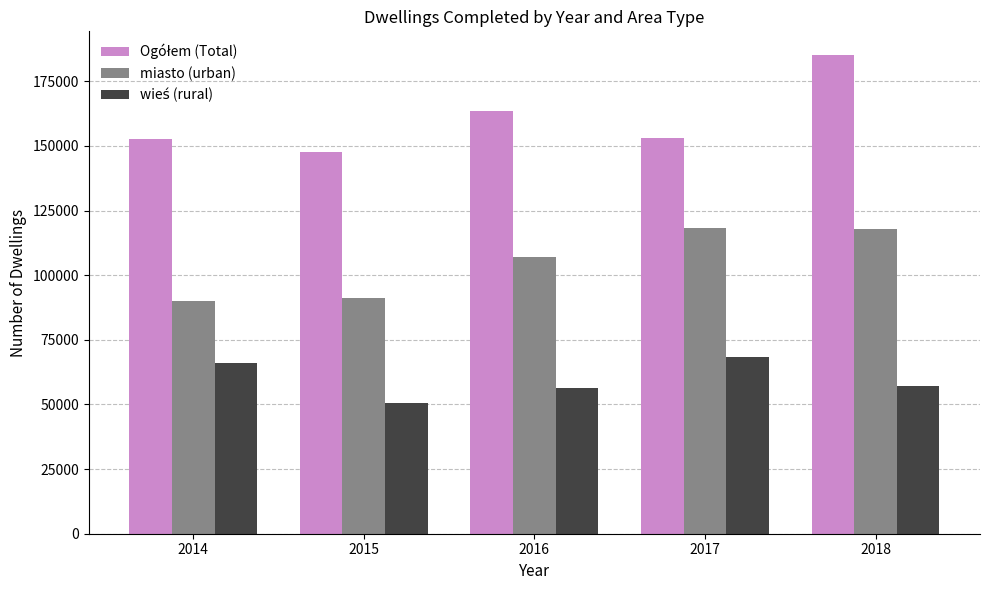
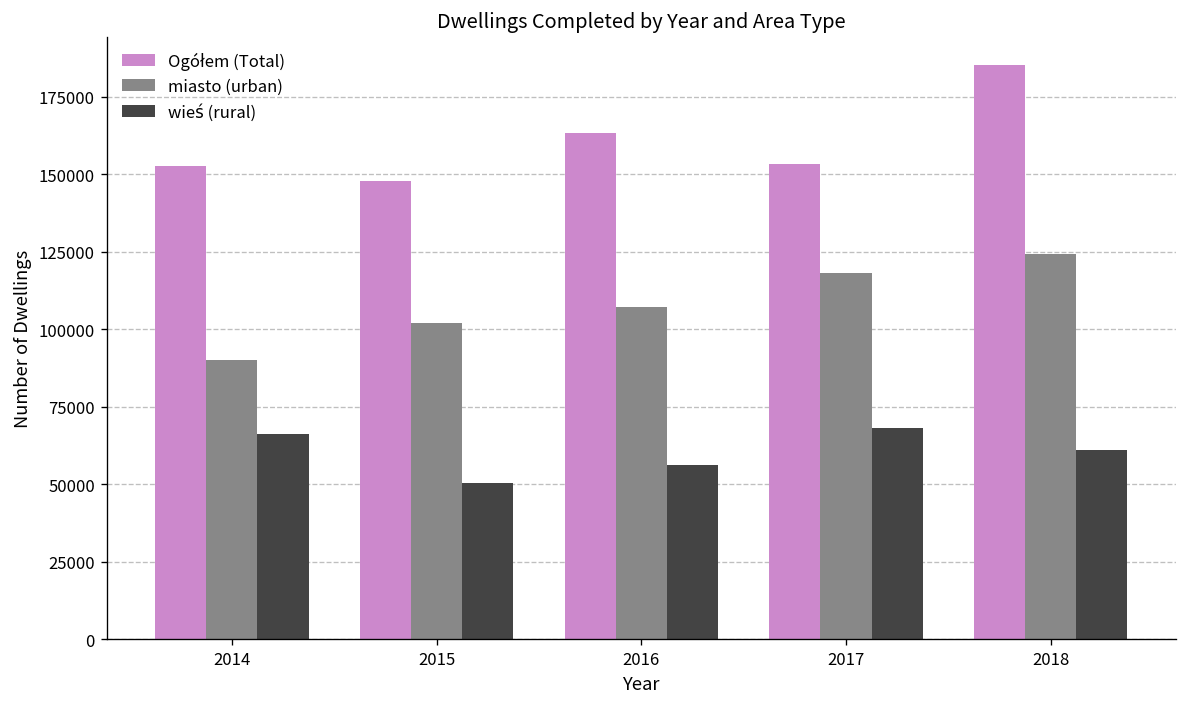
miasto (urban), 2015: 91000 -> 102000
miasto (urban), 2018: 118000 -> 124000
wieś (rural), 2018: 57000 -> 61000
